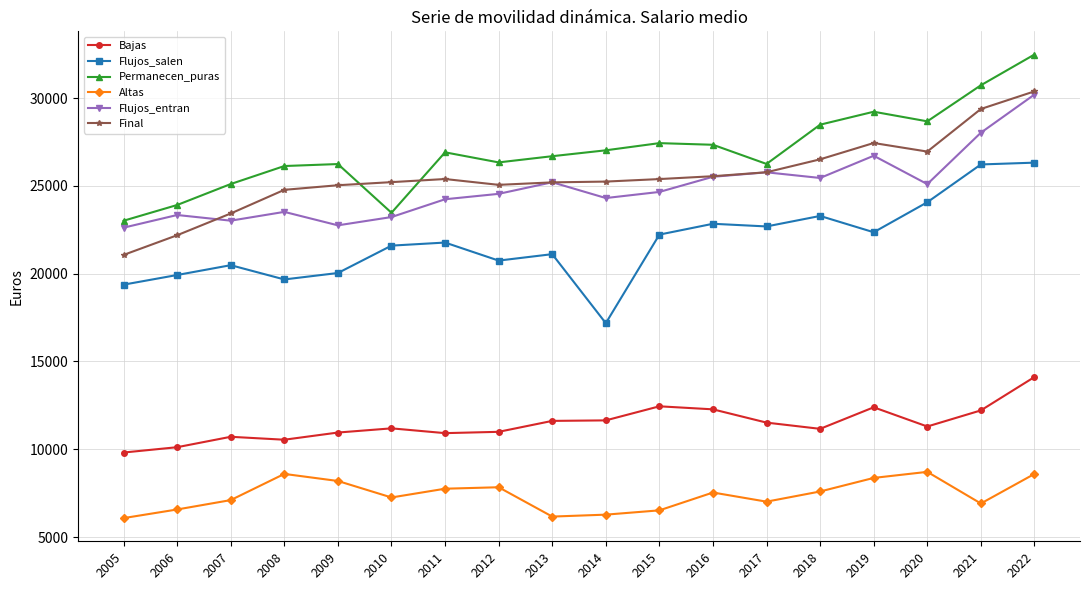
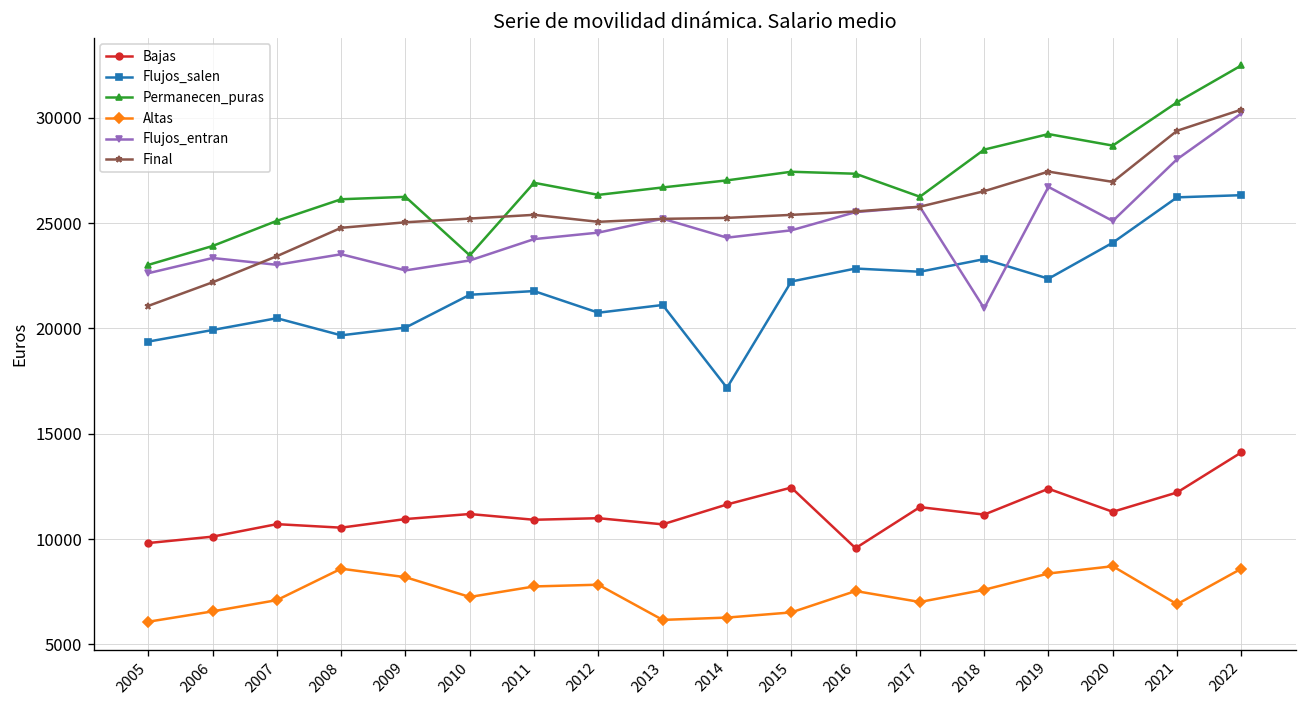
Bajas, 2013: 11600 -> 10700
Bajas, 2016: 12300 -> 9600
Flujos_entran, 2018: 25500 -> 21000
